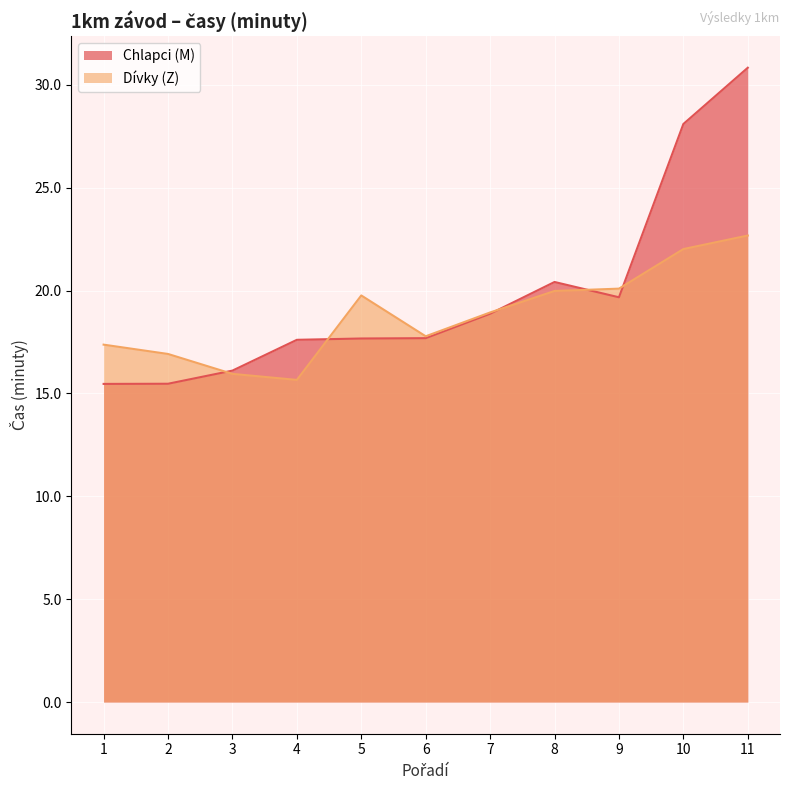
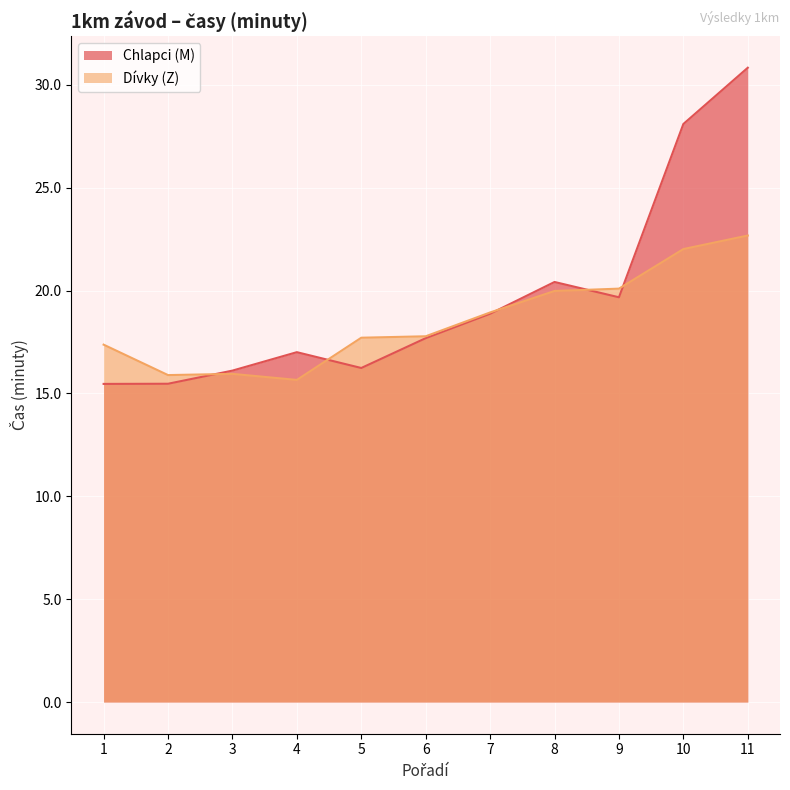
Dívky (Z), 2: 16.9 -> 15.9
Chlapci (M), 4: 17.6 -> 17.0
Chlapci (M), 5: 17.7 -> 16.2
Dívky (Z), 5: 19.8 -> 17.7
